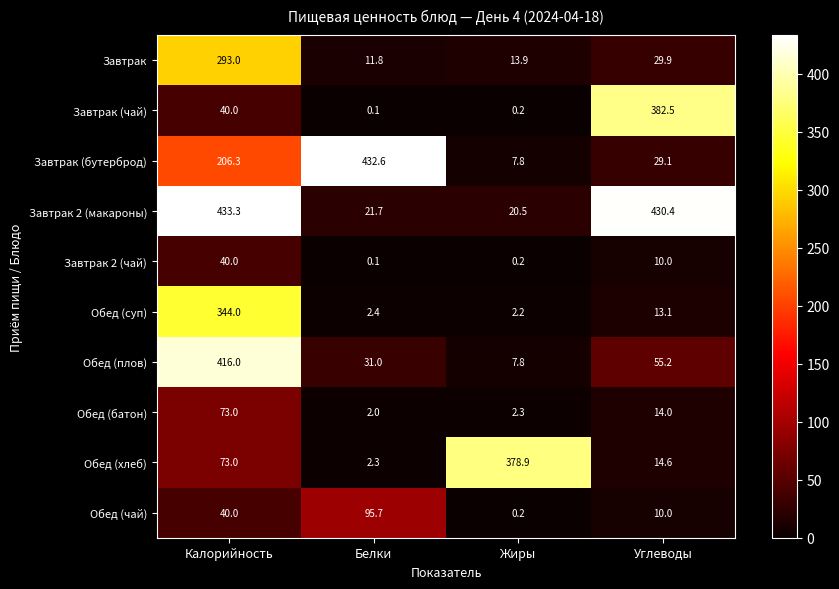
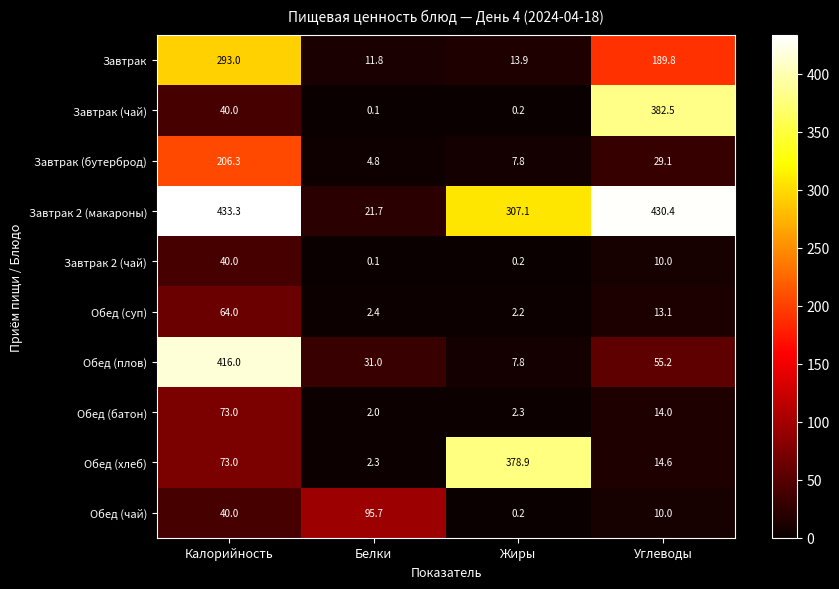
Завтрак, Углеводы: 29.9 -> 189.8
Завтрак (бутерброд), Белки: 432.6 -> 4.8
Завтрак 2 (макароны), Жиры: 20.5 -> 307.1
Обед (суп), Калорийность: 344.0 -> 64.0
